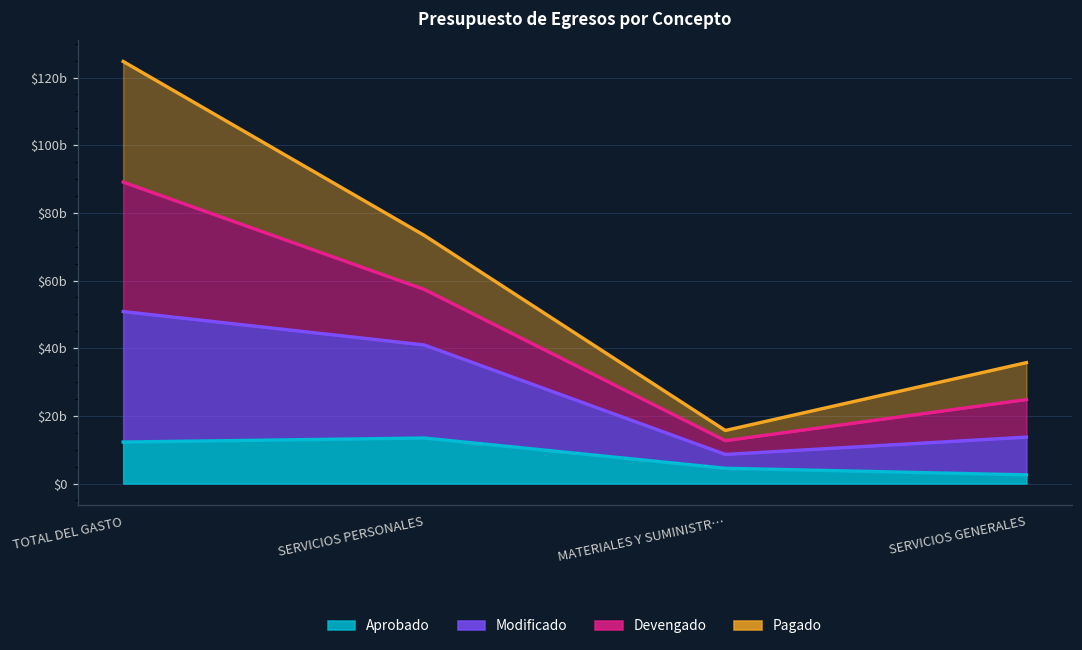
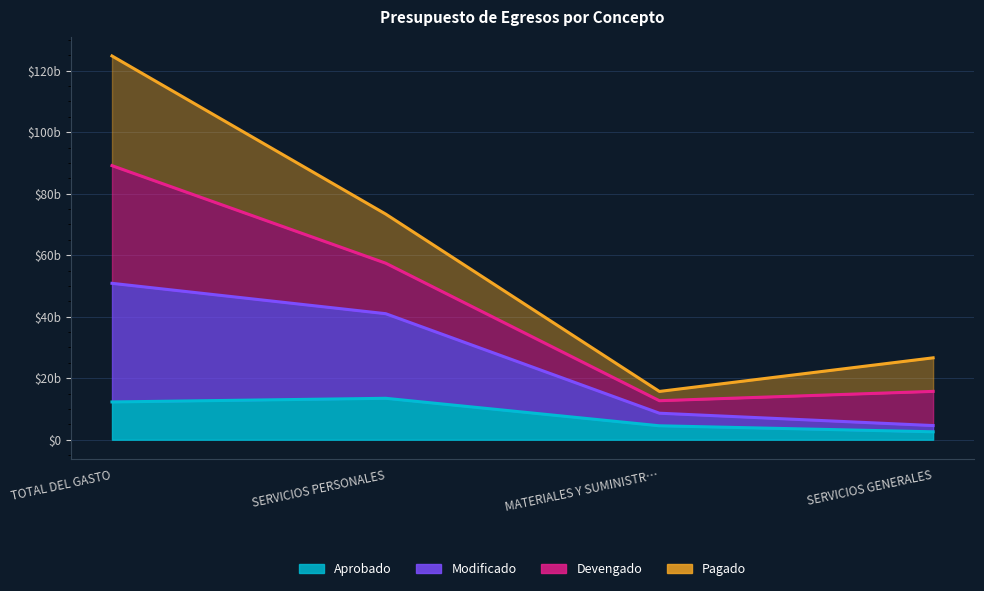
Modificado, SERVICIOS GENERALES: $11b -> $2b
